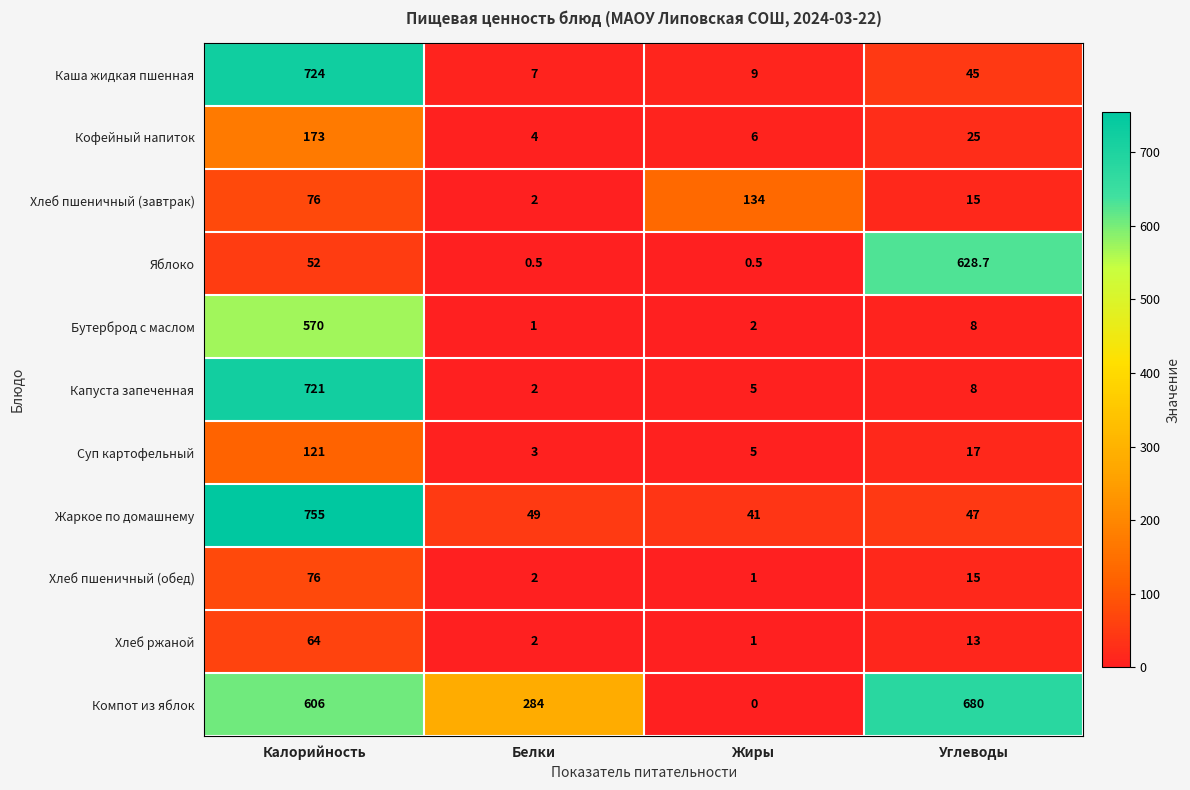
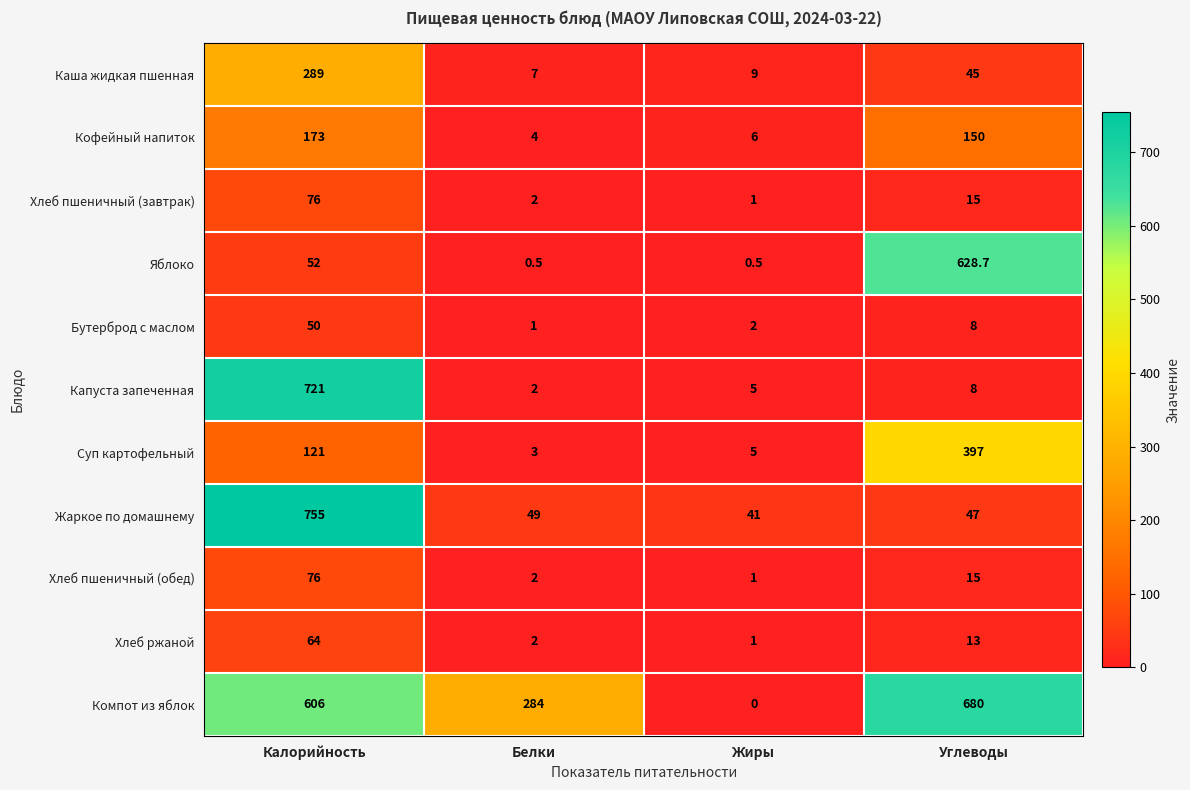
Каша жидкая пшенная, Калорийность: 724 -> 289
Кофейный напиток, Углеводы: 25 -> 150
Хлеб пшеничный (завтрак), Жиры: 134 -> 1
Бутерброд с маслом, Калорийность: 570 -> 50
Суп картофельный, Углеводы: 17 -> 397
